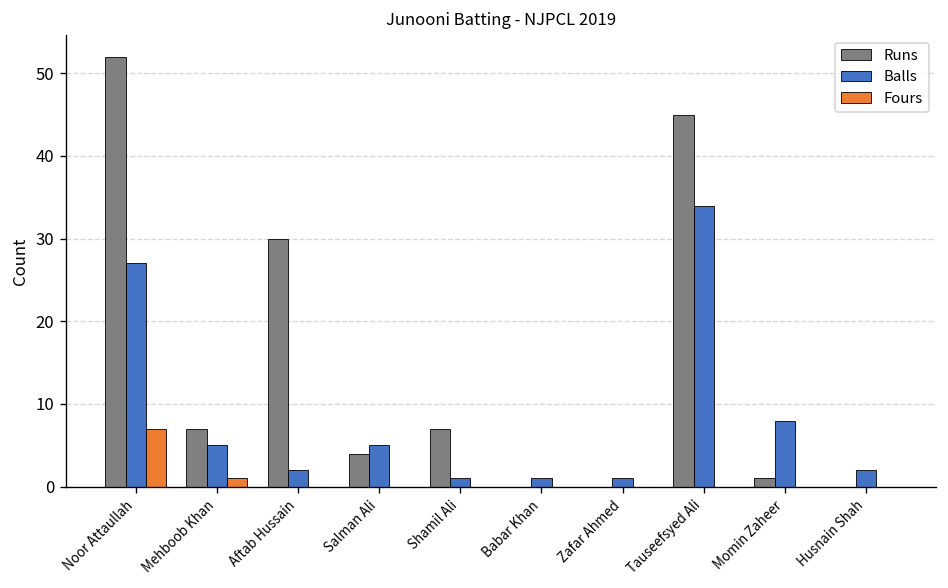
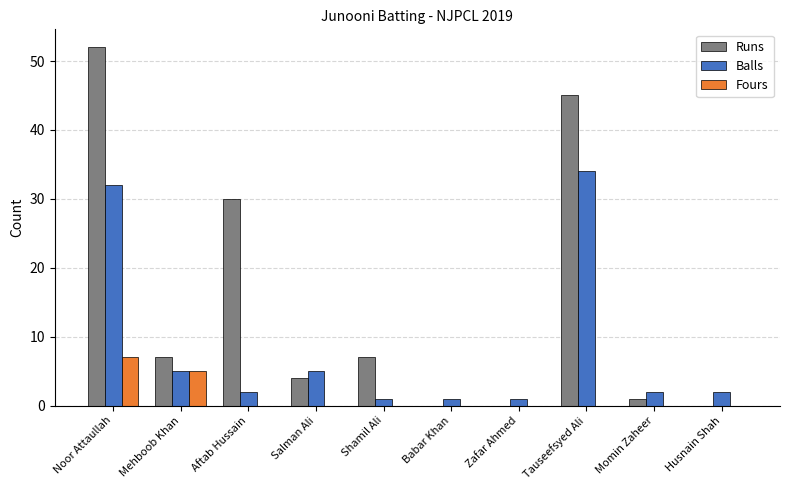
Balls, Noor Attaullah: 27 -> 32
Fours, Mehboob Khan: 1 -> 5
Balls, Momin Zaheer: 8 -> 2
